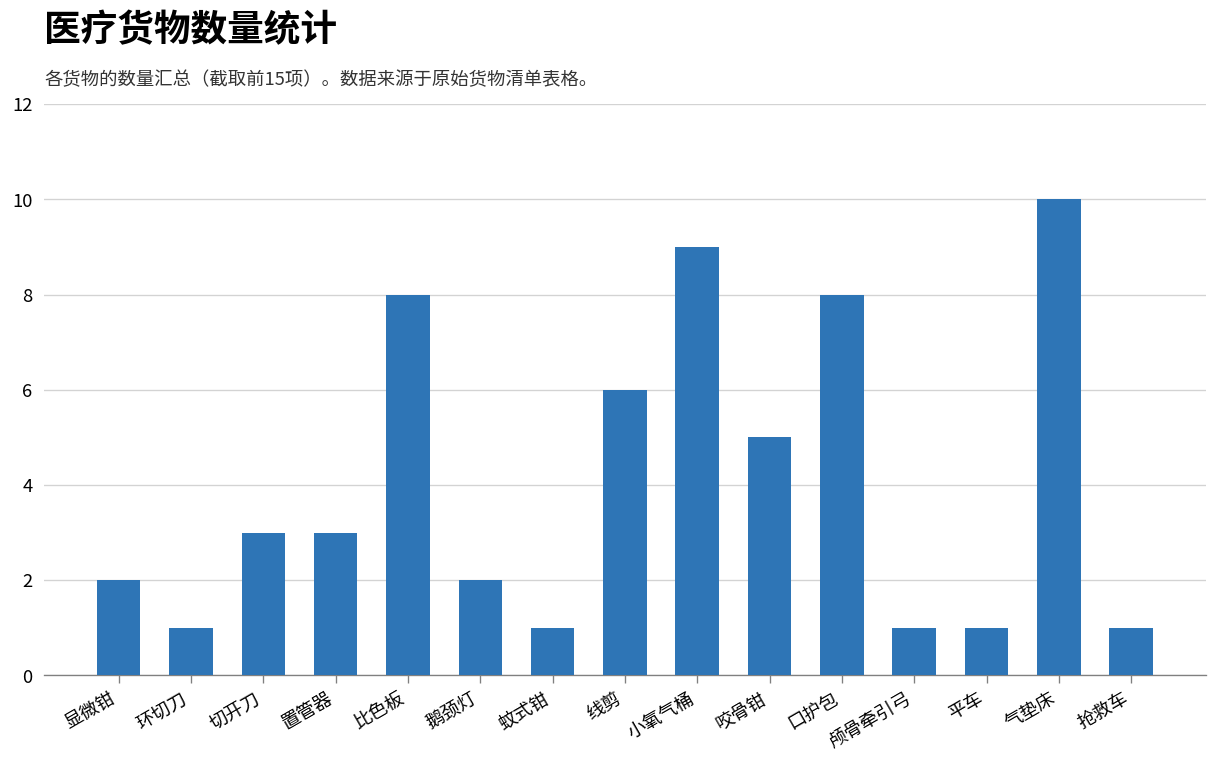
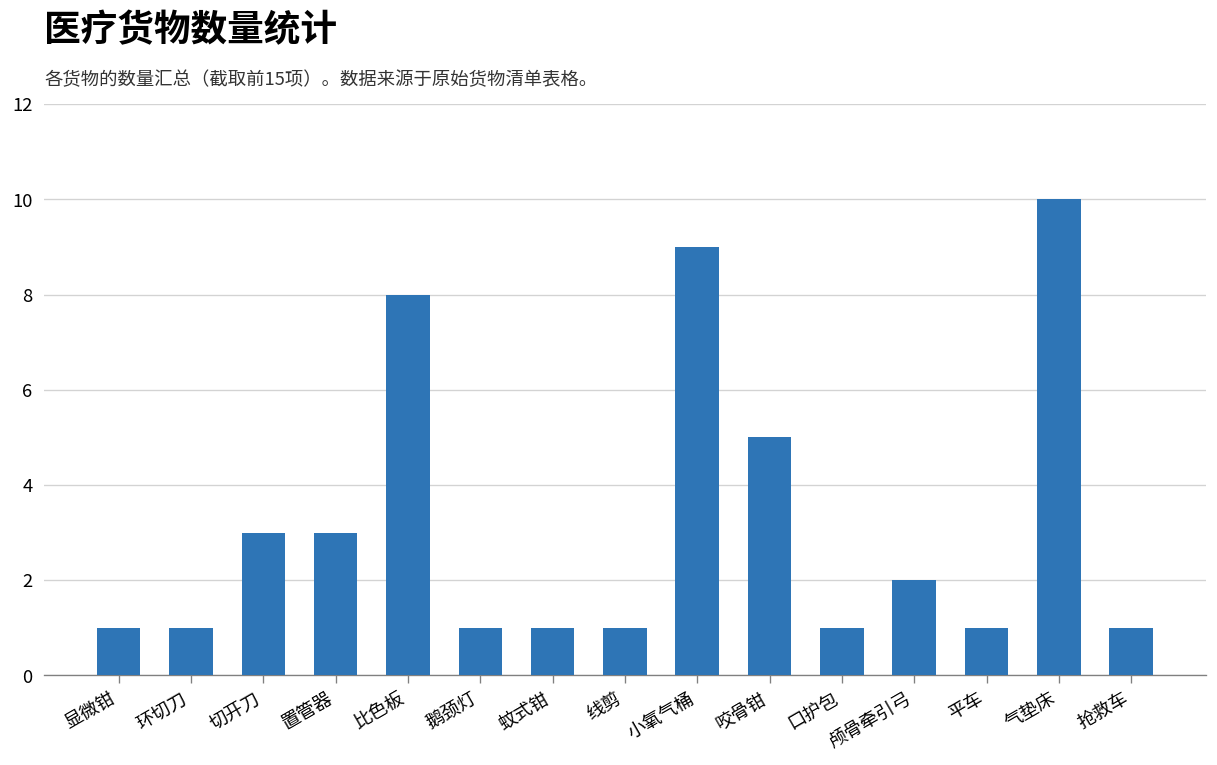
显微钳: 2 -> 1
鹅颈灯: 2 -> 1
线剪: 6 -> 1
口护包: 8 -> 1
颅骨牵引弓: 1 -> 2
